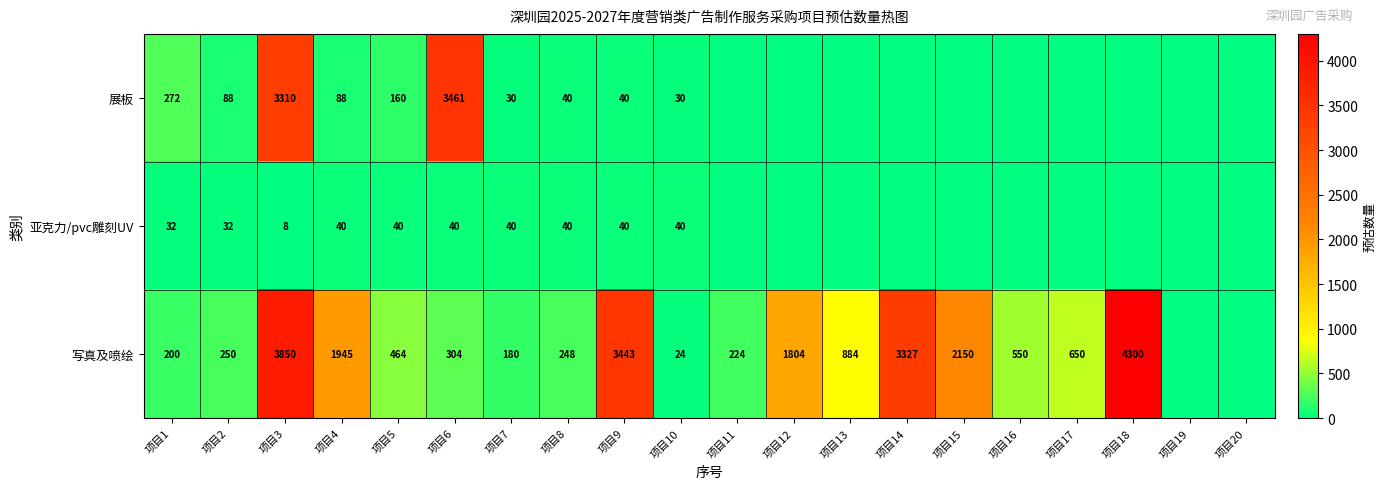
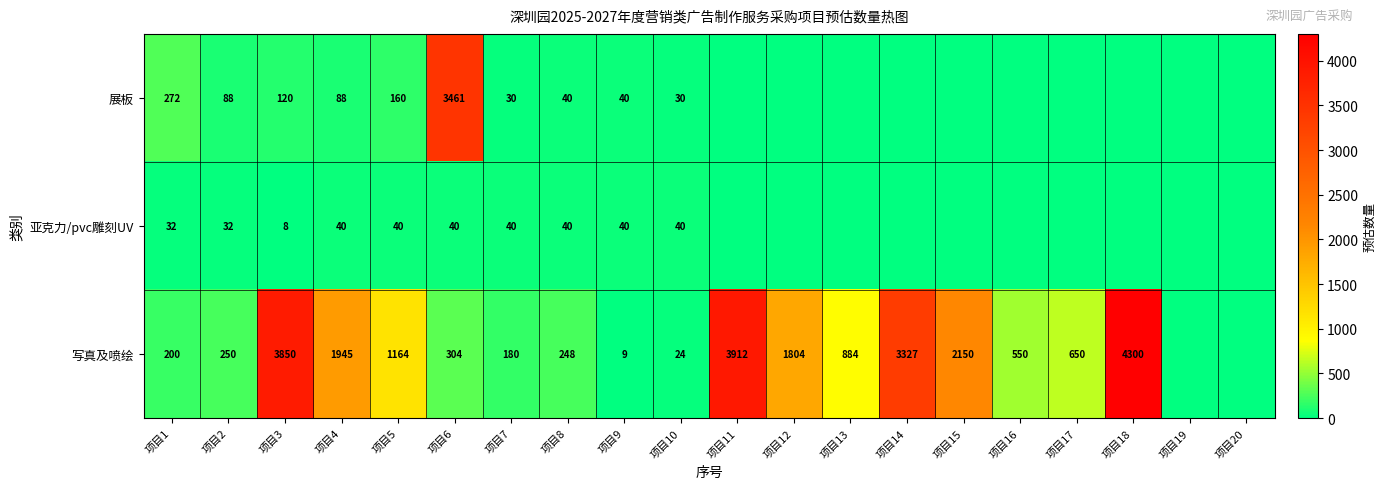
展板, 项目3: 3310 -> 120
写真及喷绘, 项目5: 464 -> 1164
写真及喷绘, 项目9: 3443 -> 9
写真及喷绘, 项目11: 224 -> 3912
